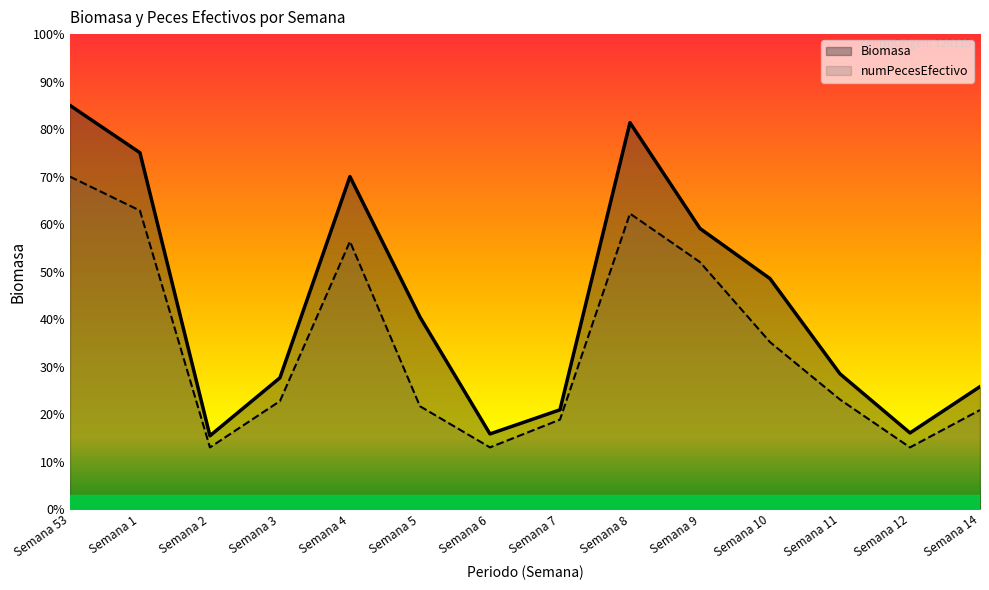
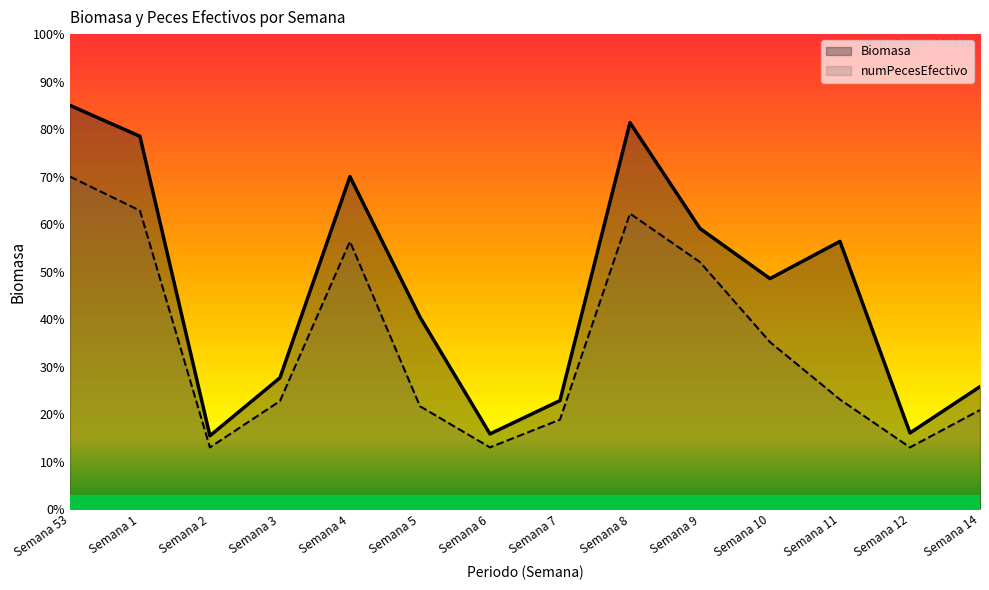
Biomasa, Semana 1: 75% -> 78%
Biomasa, Semana 7: 21% -> 23%
Biomasa, Semana 11: 28% -> 56%
